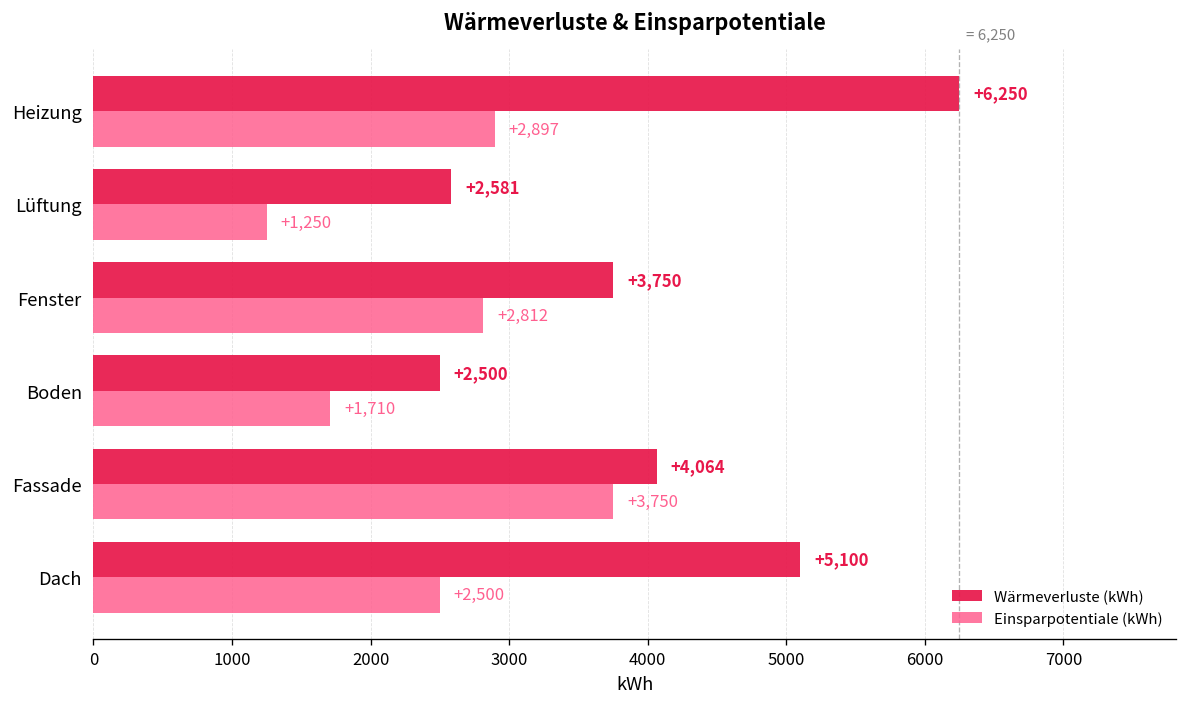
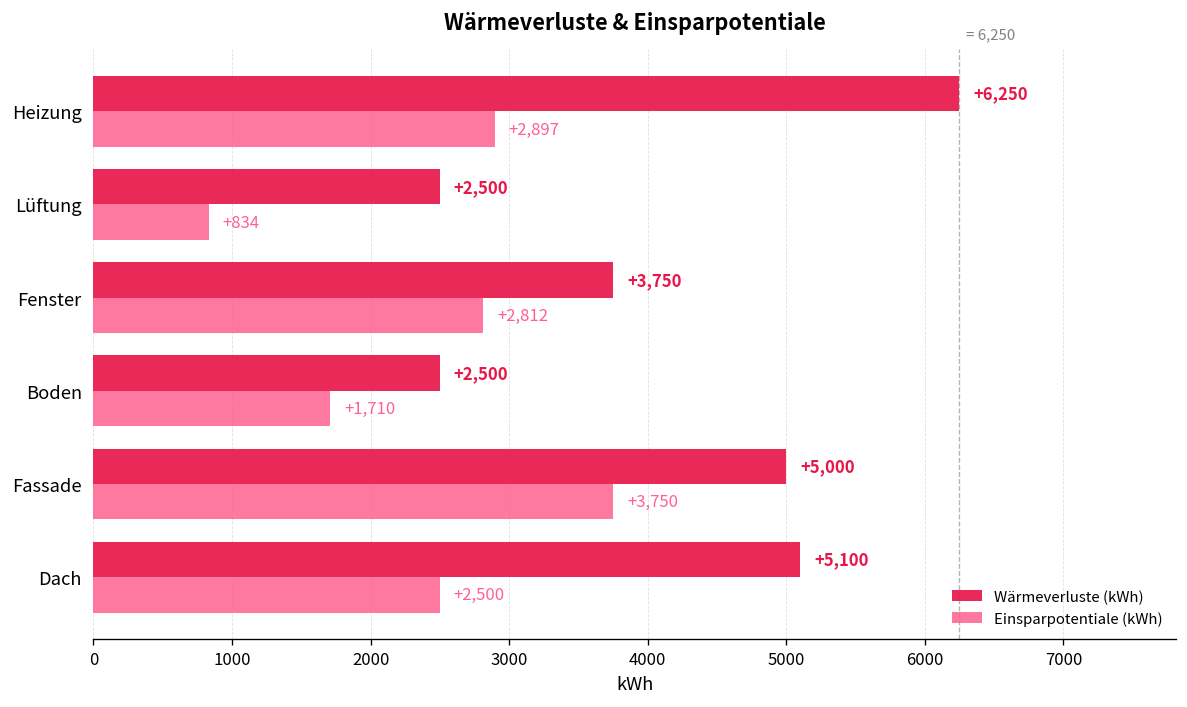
Wärmeverluste (kWh), Lüftung: +2,581 -> +2,500
Einsparpotentiale (kWh), Lüftung: +1,250 -> +834
Wärmeverluste (kWh), Fassade: +4,064 -> +5,000
